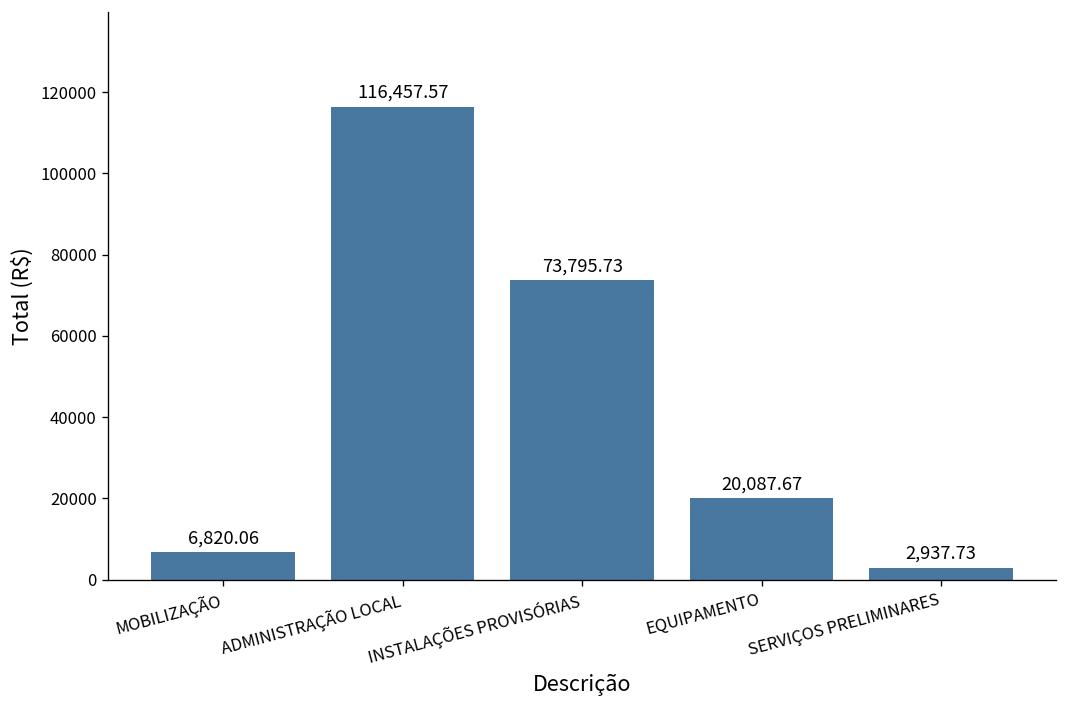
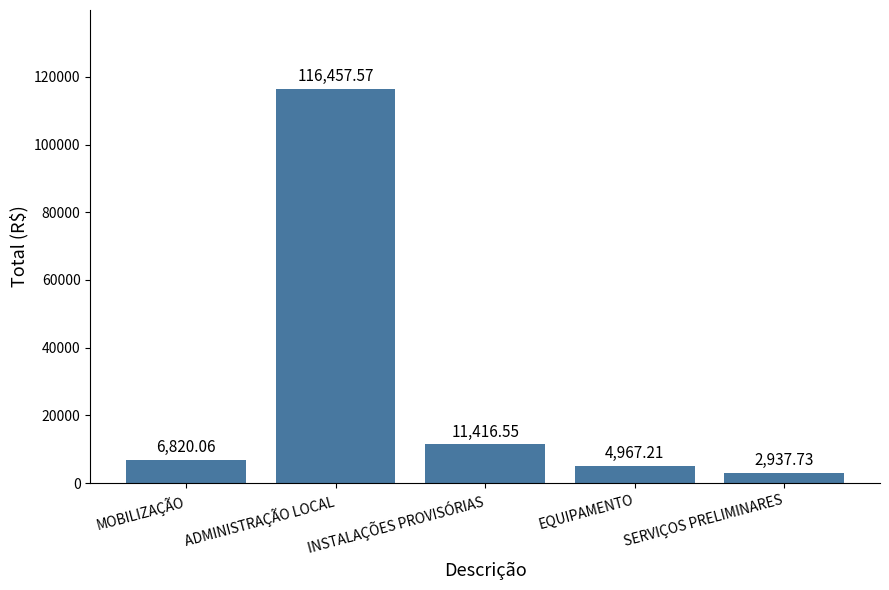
INSTALAÇÕES PROVISÓRIAS: 73,795.73 -> 11,416.55
EQUIPAMENTO: 20,087.67 -> 4,967.21
